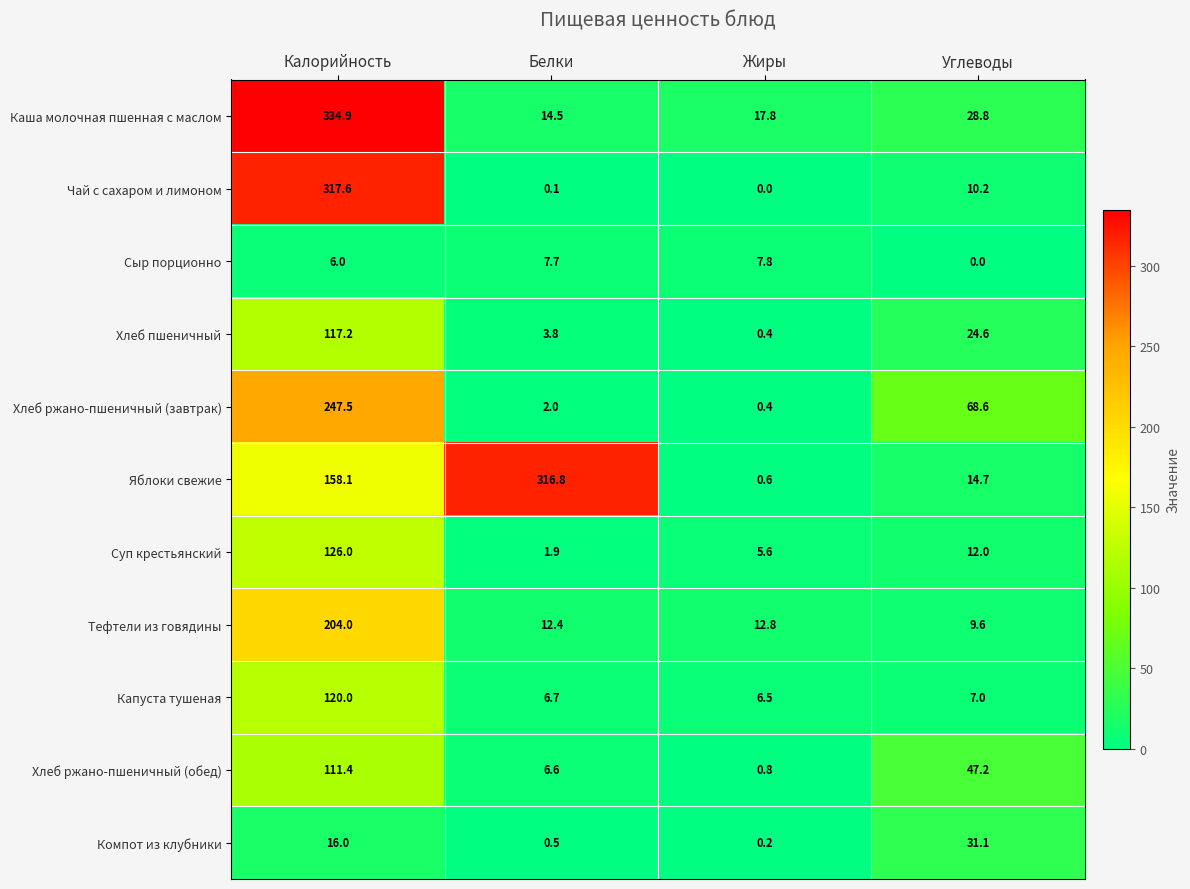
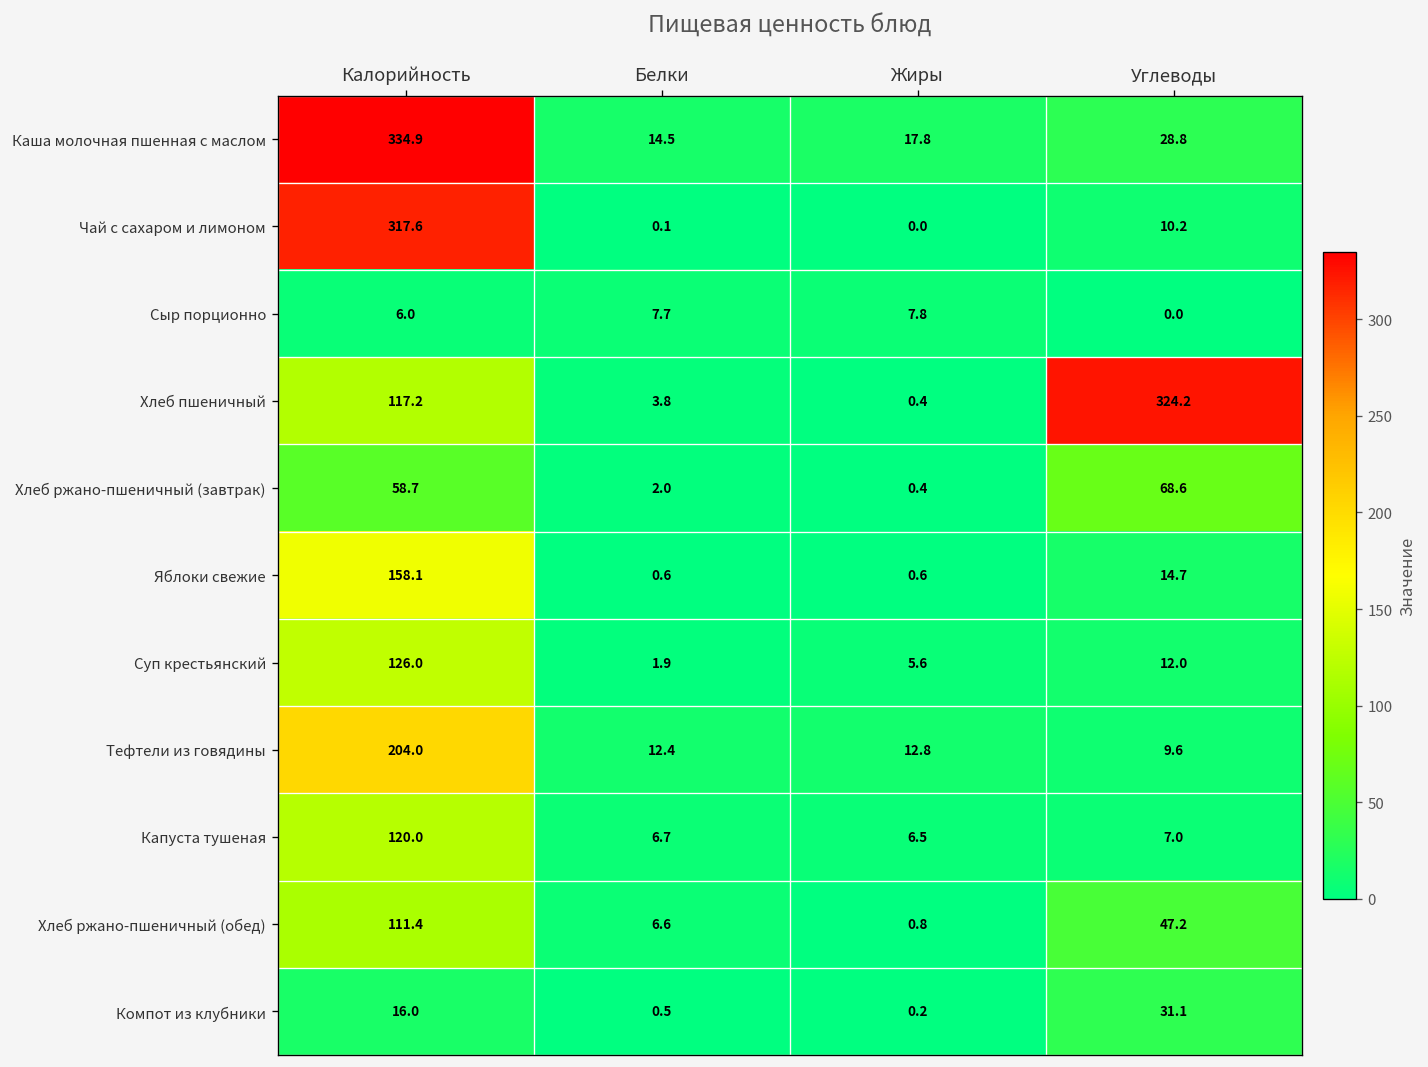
Хлеб пшеничный, Углеводы: 24.6 -> 324.2
Хлеб ржано-пшеничный (завтрак), Калорийность: 247.5 -> 58.7
Яблоки свежие, Белки: 316.8 -> 0.6
